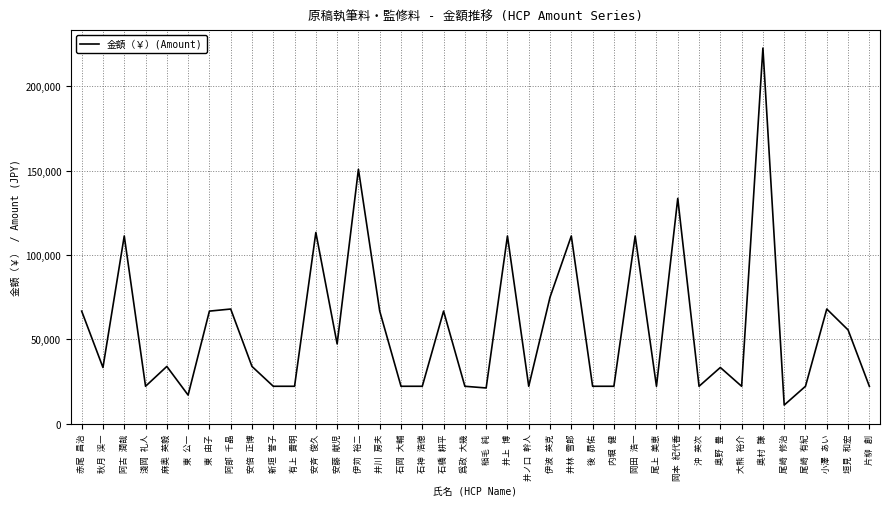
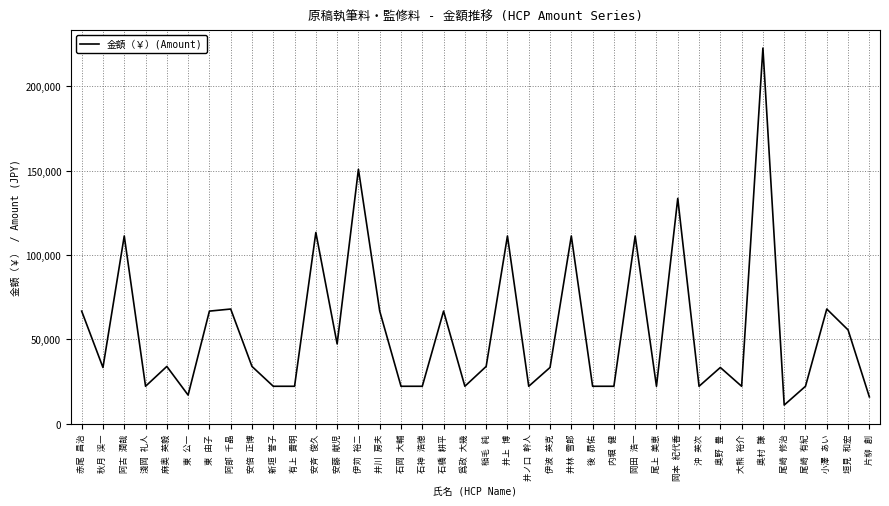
稲毛 純: 21,000 -> 34,000
伊波 英克: 75,000 -> 33,000
片柳 創: 22,000 -> 16,000
